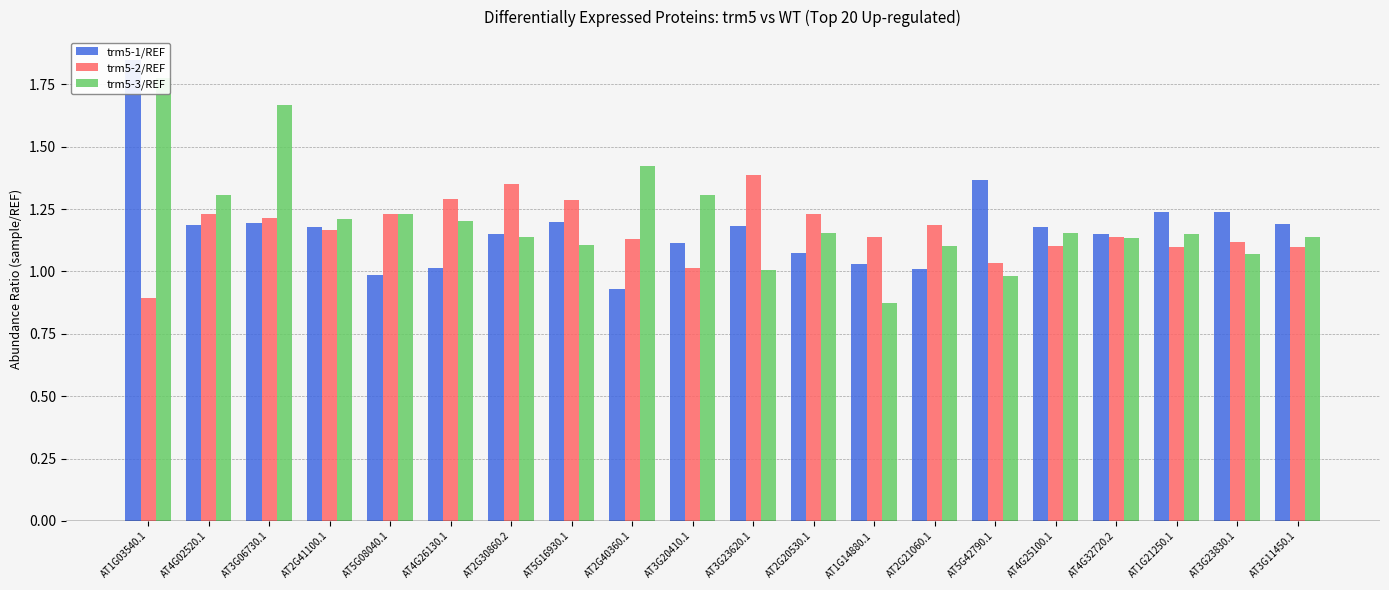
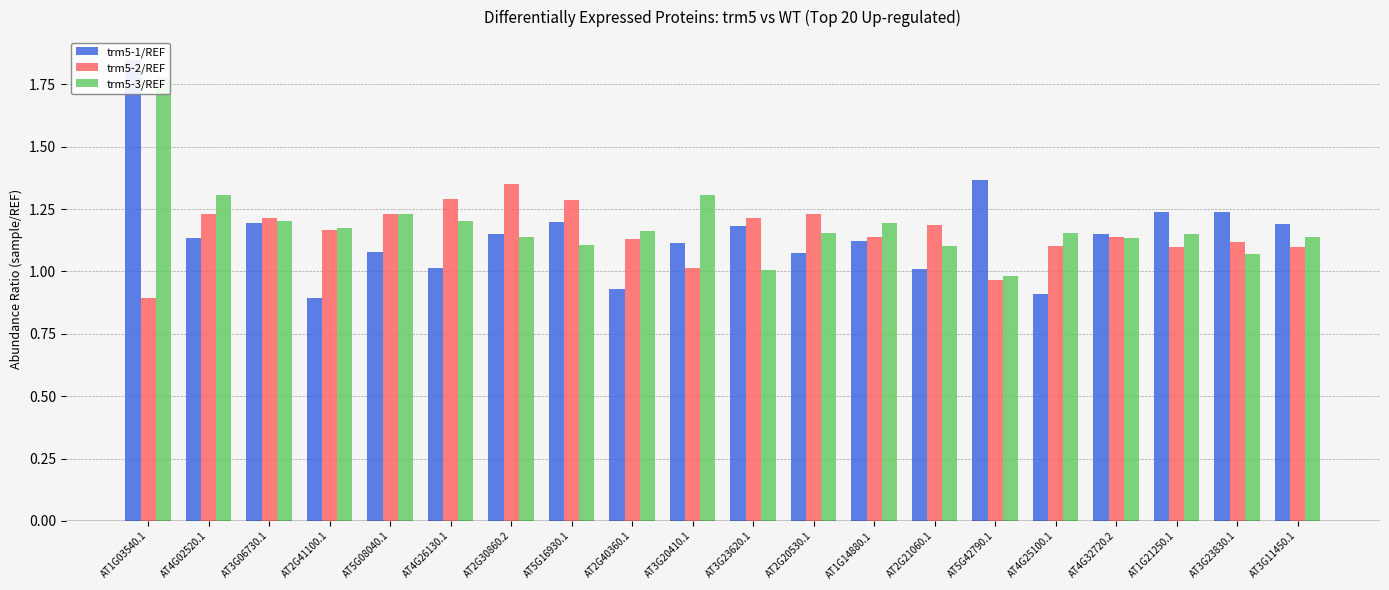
trm5-1/REF, AT4G02520.1: 1.19 -> 1.14
trm5-3/REF, AT3G06730.1: 1.67 -> 1.20
trm5-1/REF, AT2G41100.1: 1.18 -> 0.89
trm5-3/REF, AT2G41100.1: 1.21 -> 1.18
trm5-1/REF, AT5G08040.1: 0.99 -> 1.08
trm5-3/REF, AT2G40360.1: 1.42 -> 1.16
trm5-2/REF, AT3G23620.1: 1.39 -> 1.22
trm5-1/REF, AT1G14880.1: 1.03 -> 1.12
trm5-3/REF, AT1G14880.1: 0.88 -> 1.20
trm5-2/REF, AT5G42790.1: 1.04 -> 0.97
trm5-1/REF, AT4G25100.1: 1.18 -> 0.91
